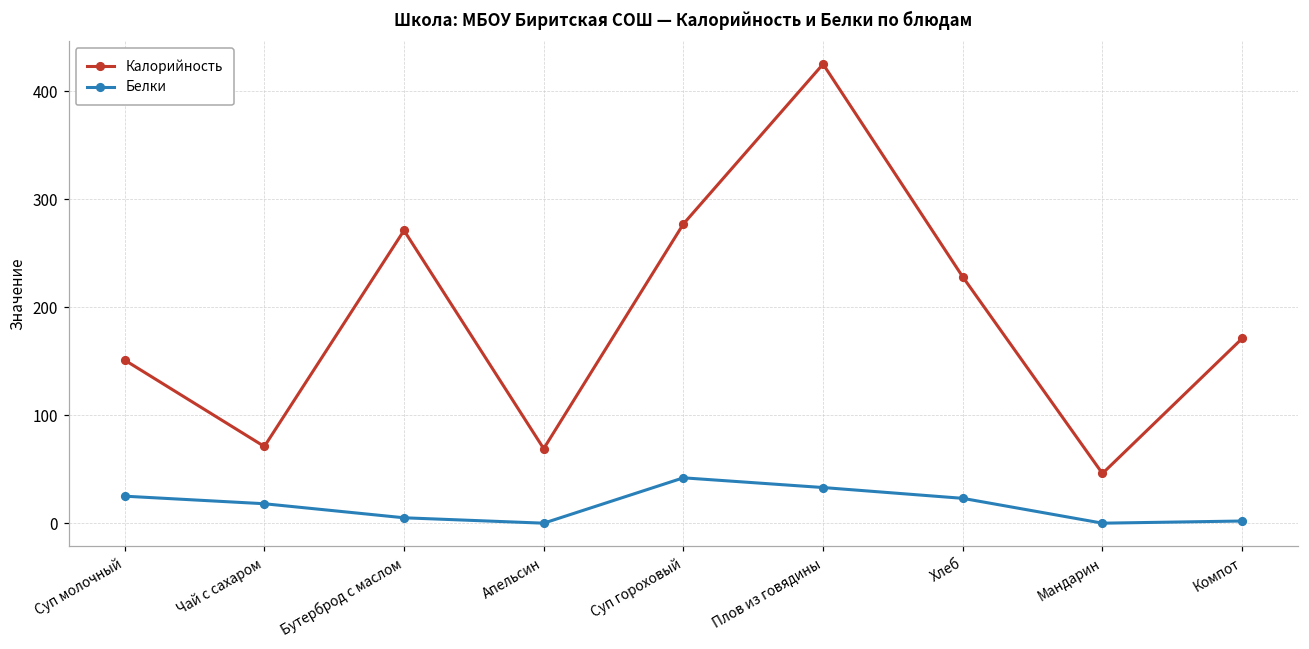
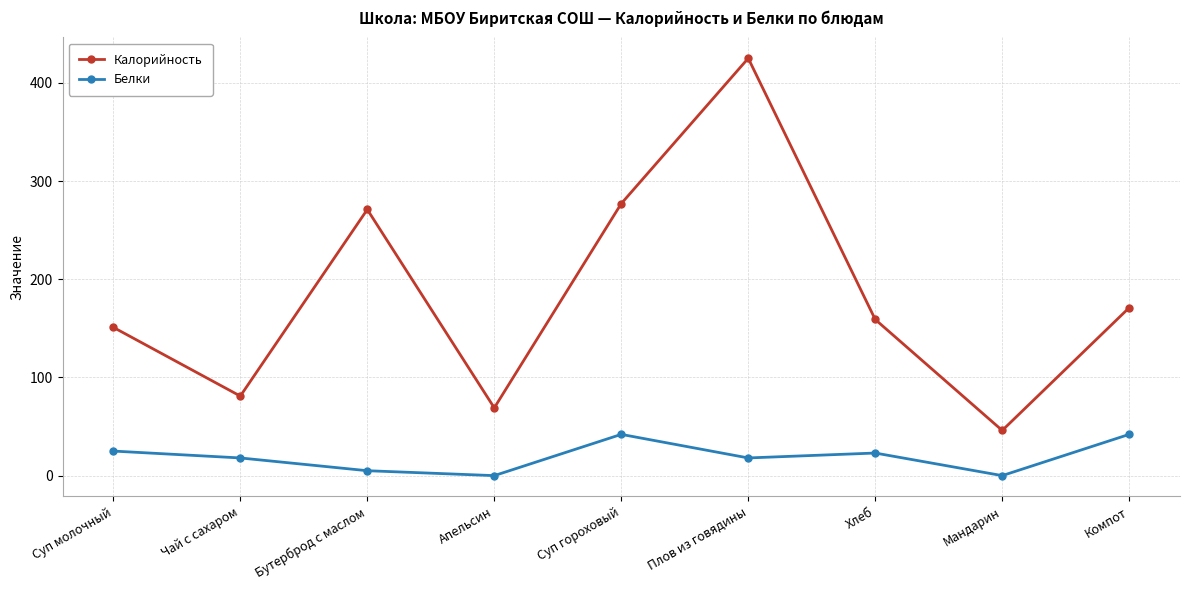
Калорийность, Чай с сахаром: 70 -> 80
Белки, Плов из говядины: 30 -> 20
Калорийность, Хлеб: 230 -> 160
Белки, Компот: 0 -> 40
